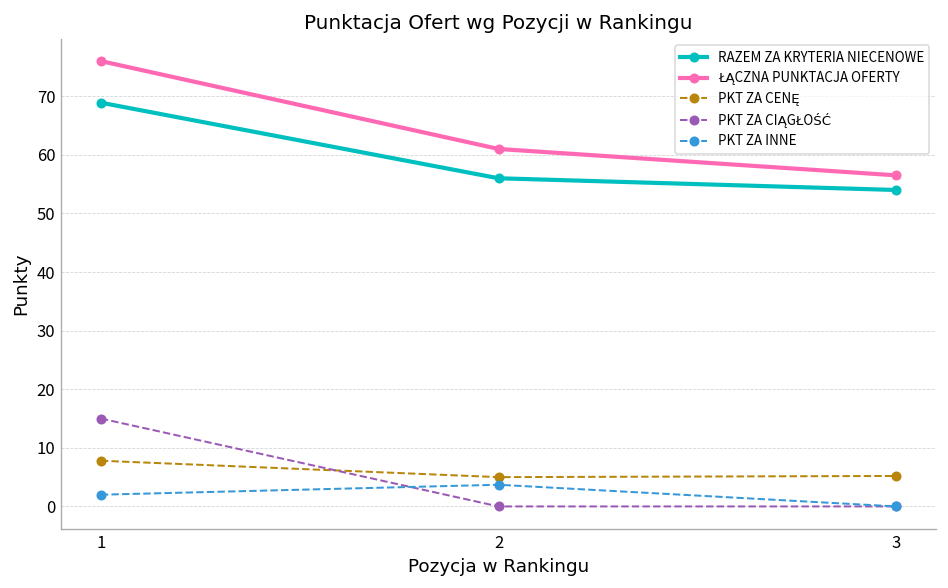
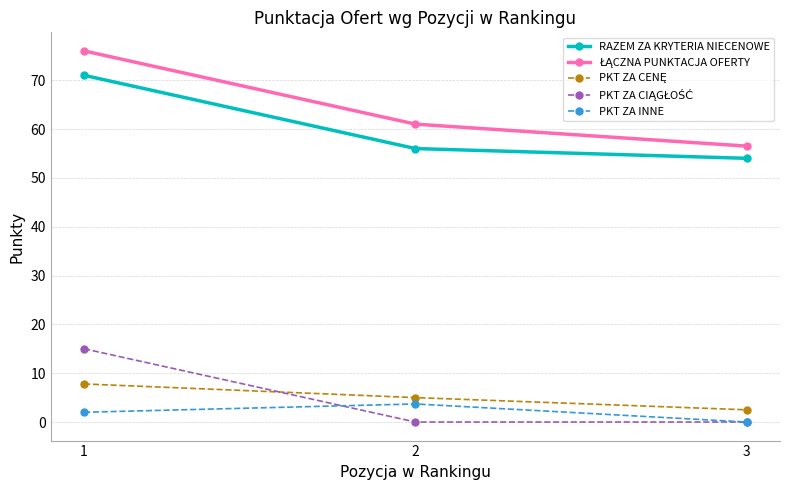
RAZEM ZA KRYTERIA NIECENOWE, 1: 69 -> 71
PKT ZA CENĘ, 3: 5 -> 3
